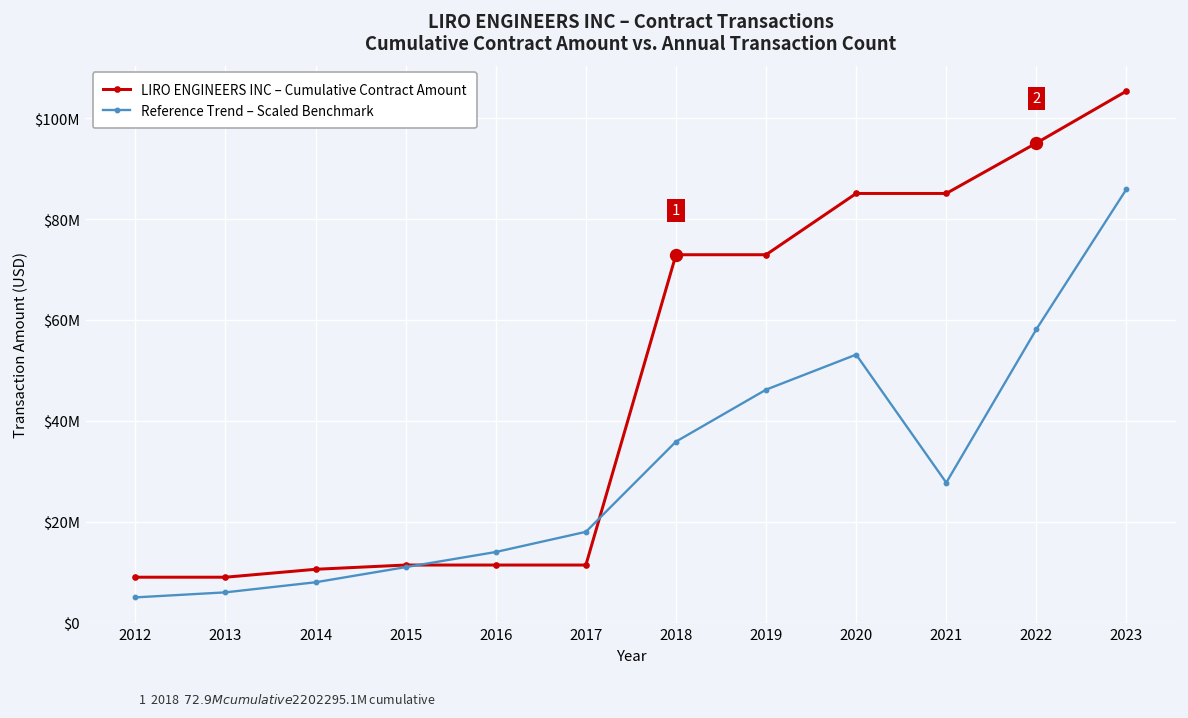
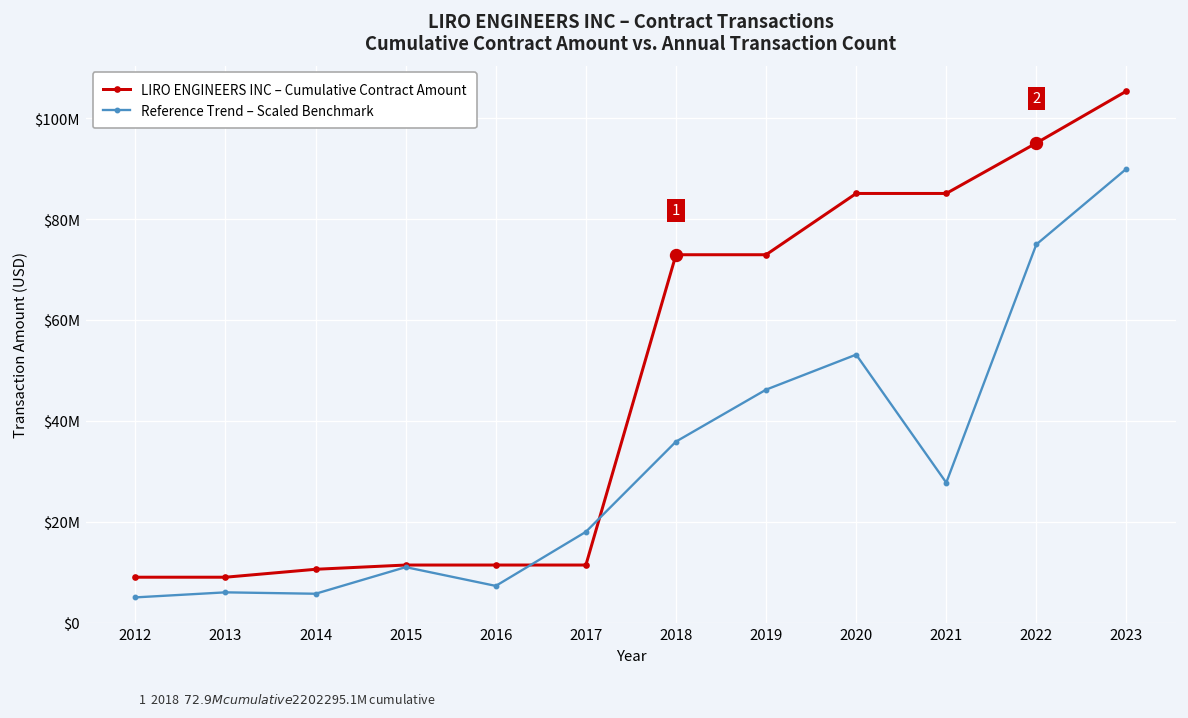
Reference Trend – Scaled Benchmark, 2014: $8000000 -> $6000000
Reference Trend – Scaled Benchmark, 2016: $14000000 -> $7000000
Reference Trend – Scaled Benchmark, 2022: $58000000 -> $75000000
Reference Trend – Scaled Benchmark, 2023: $86000000 -> $90000000
